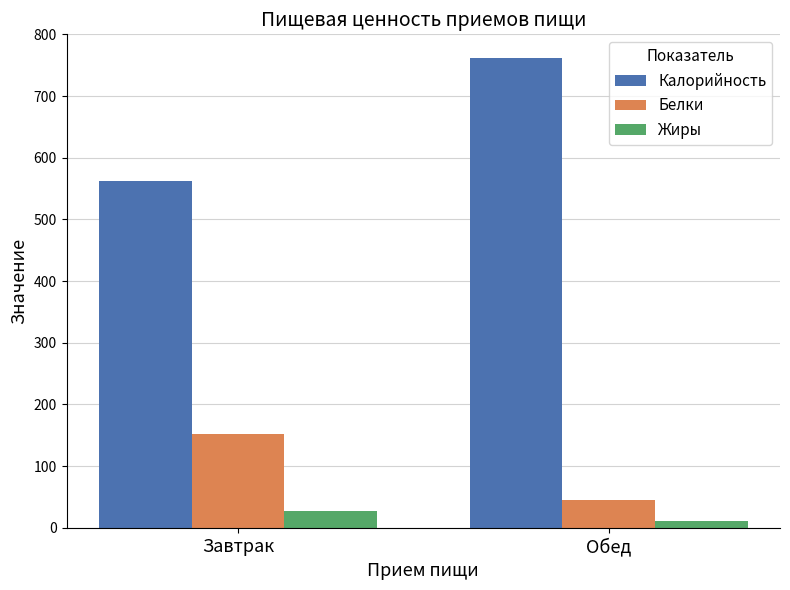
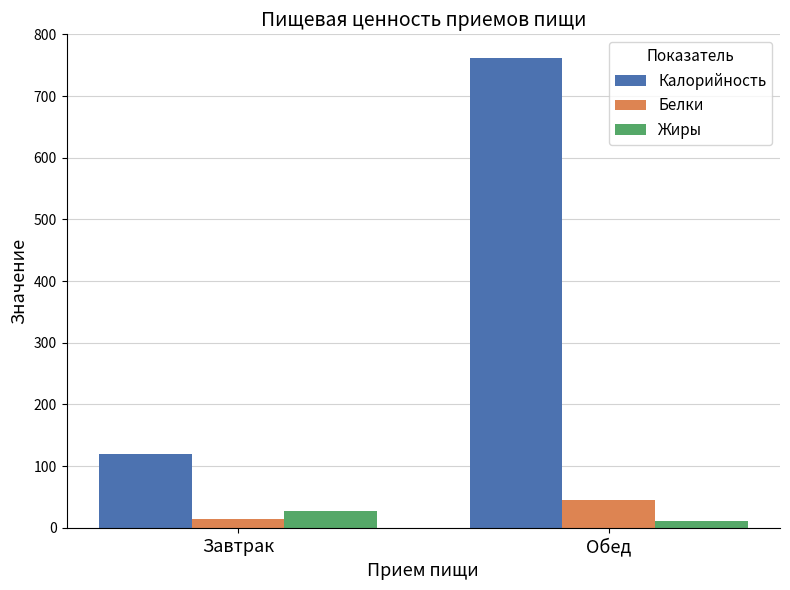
Калорийность, Завтрак: 560 -> 120
Белки, Завтрак: 150 -> 20
